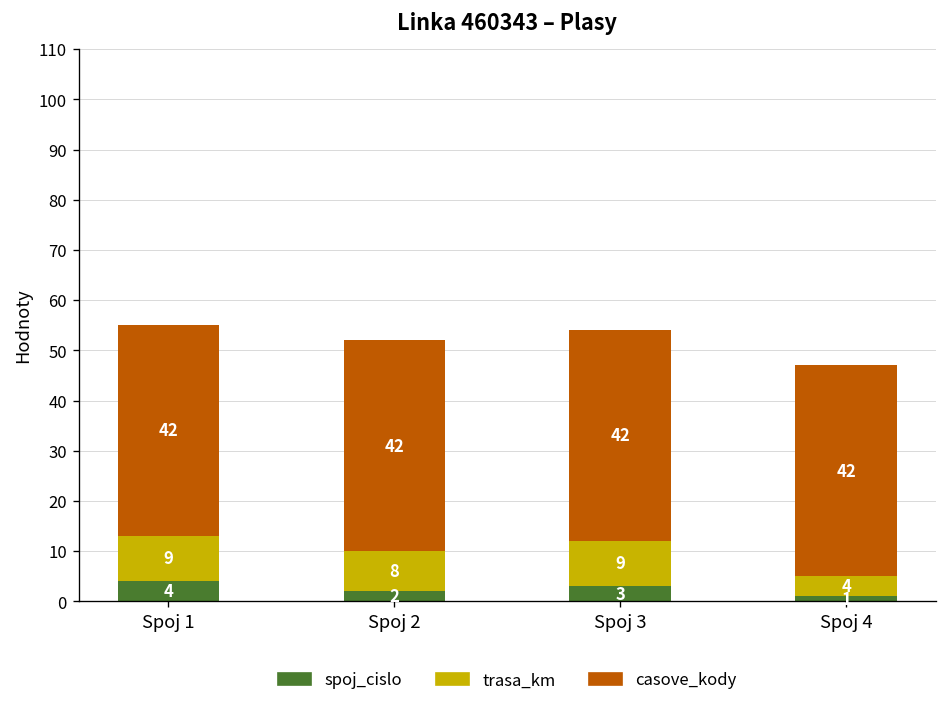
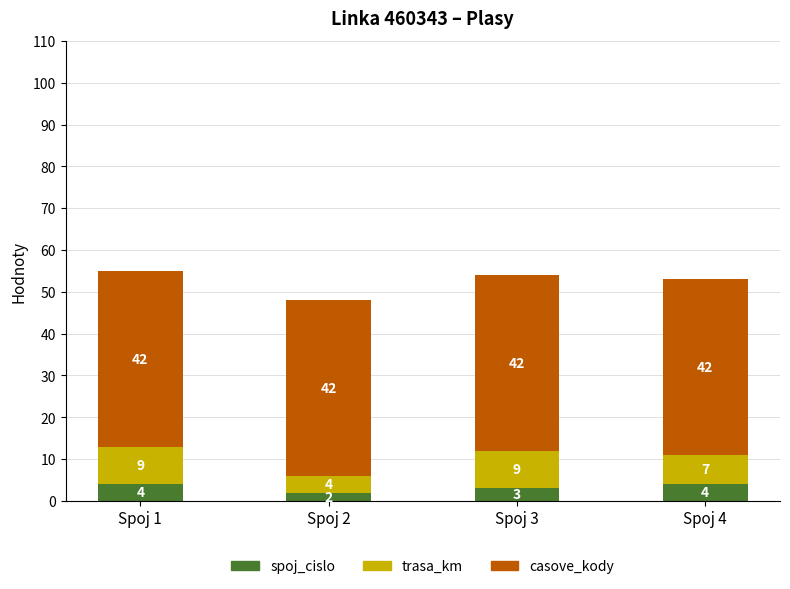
trasa_km, Spoj 2: 8 -> 4
spoj_cislo, Spoj 4: 1 -> 4
trasa_km, Spoj 4: 4 -> 7
